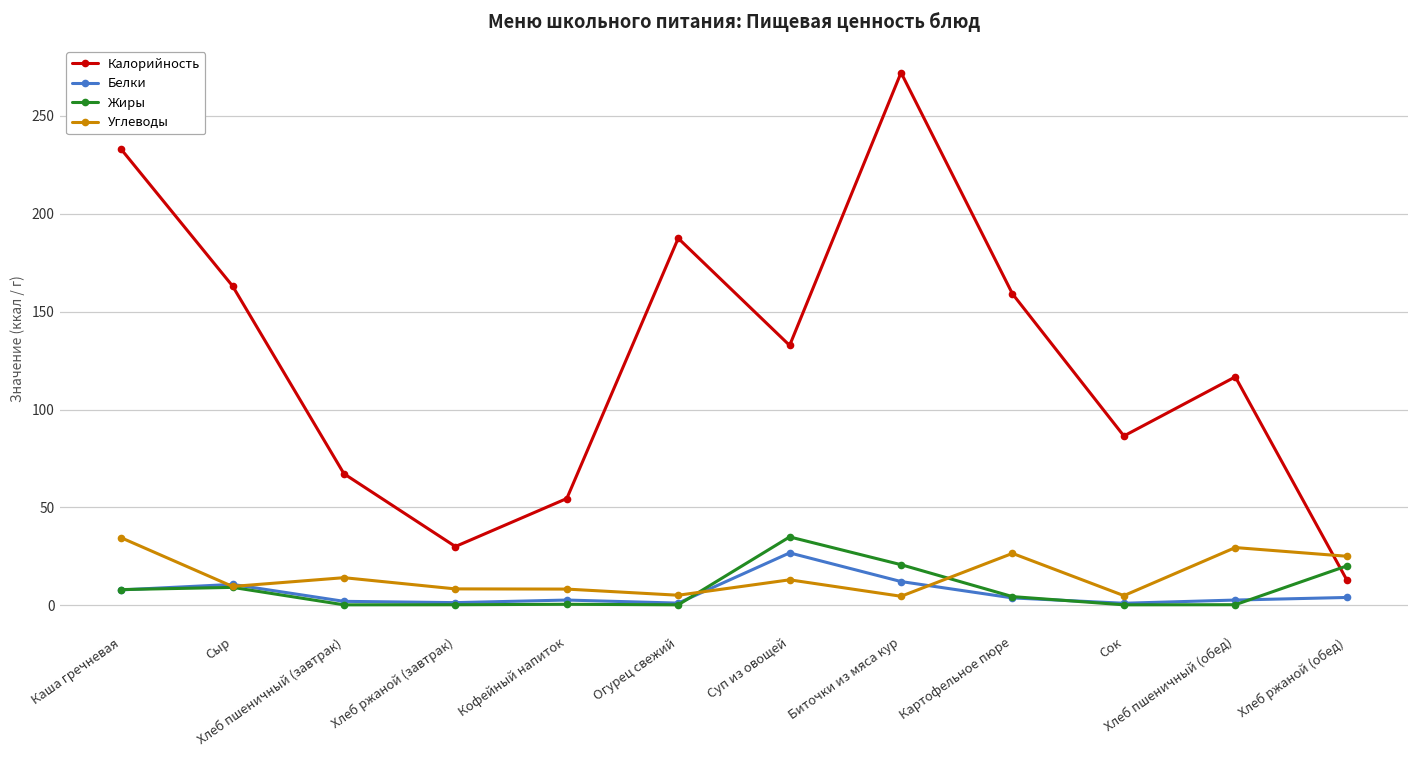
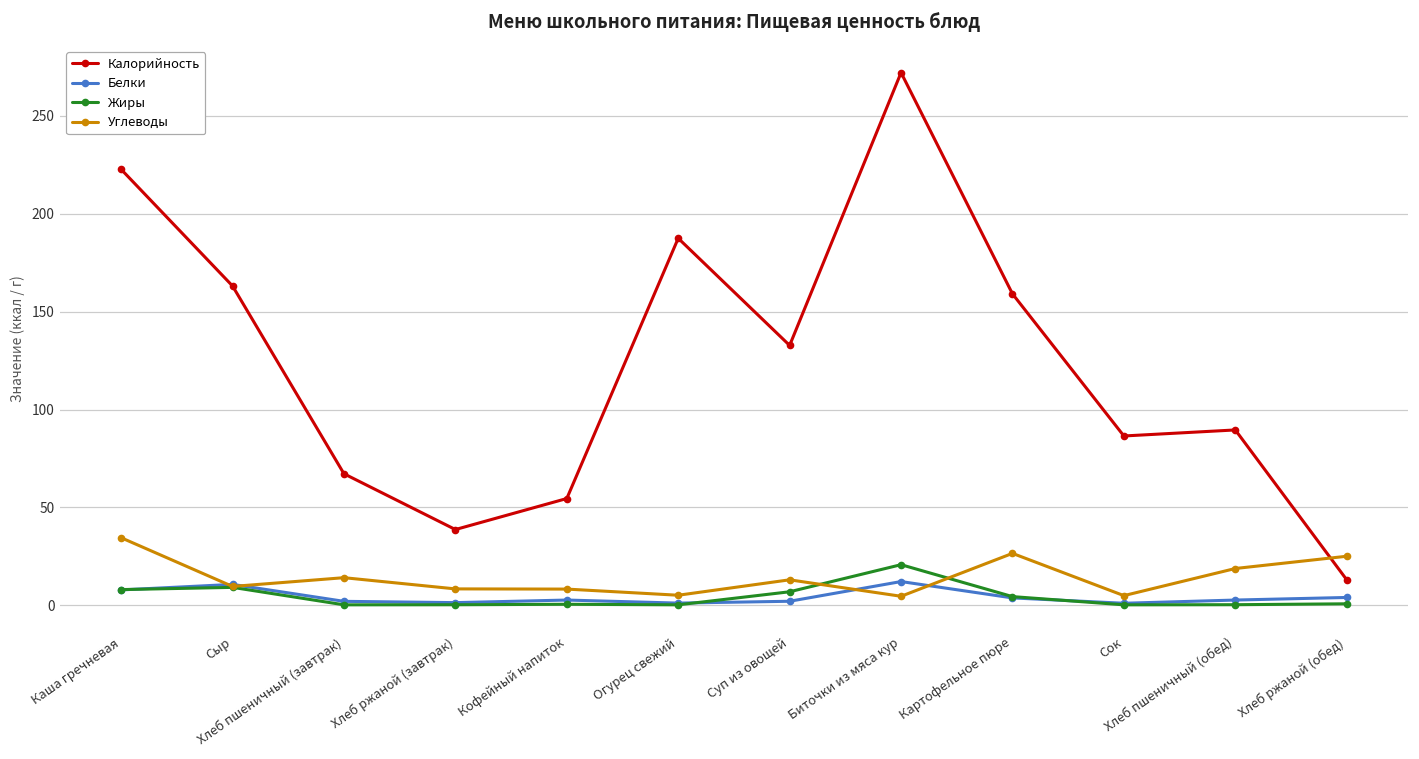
Калорийность, Каша гречневая: 233 -> 223
Калорийность, Хлеб ржаной (завтрак): 30 -> 39
Белки, Суп из овощей: 27 -> 2
Жиры, Суп из овощей: 35 -> 7
Калорийность, Хлеб пшеничный (обед): 117 -> 90
Углеводы, Хлеб пшеничный (обед): 29 -> 19
Жиры, Хлеб ржаной (обед): 20 -> 1
